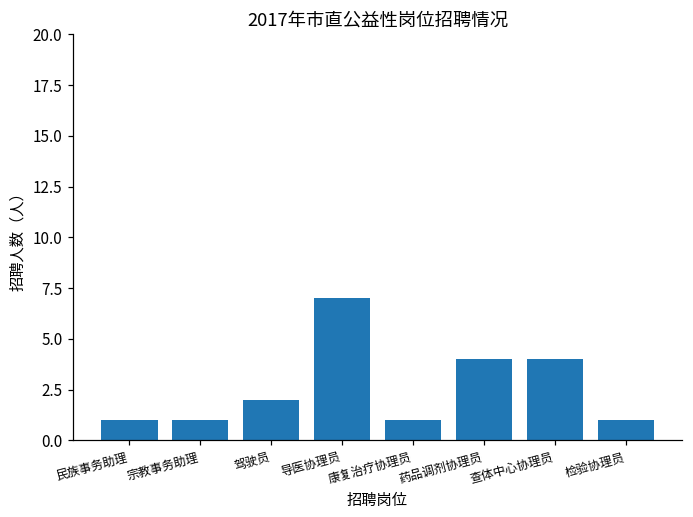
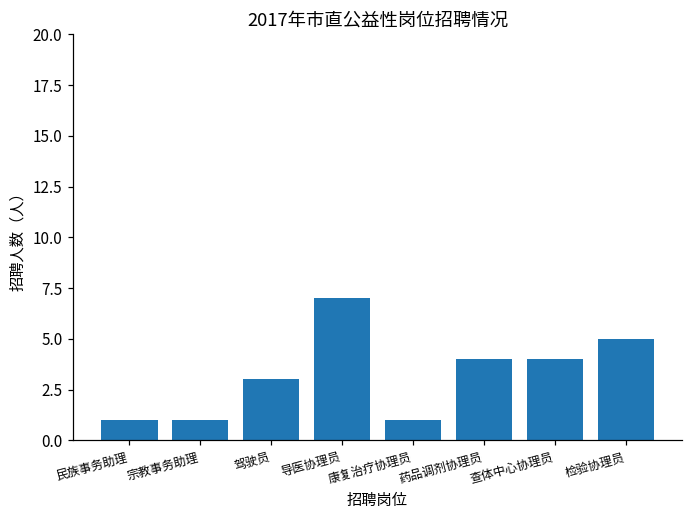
驾驶员: 2 -> 3
检验协理员: 1 -> 5
